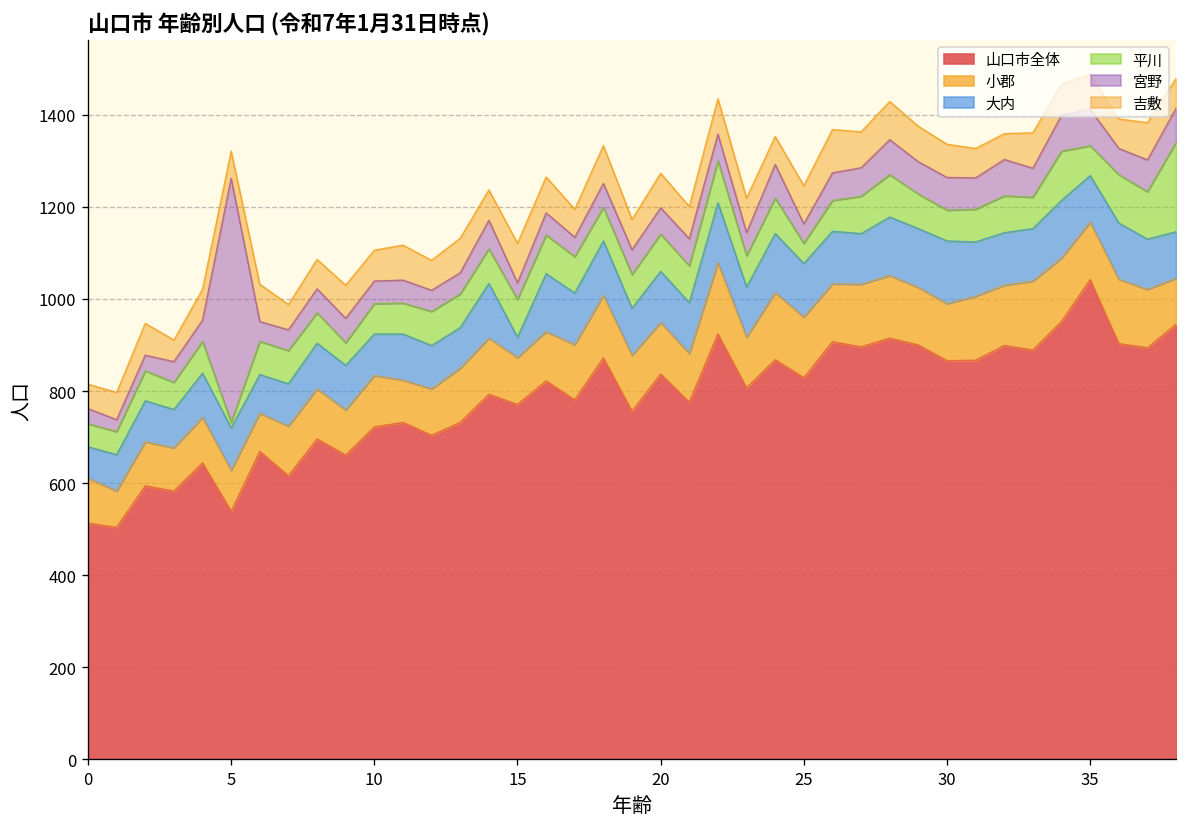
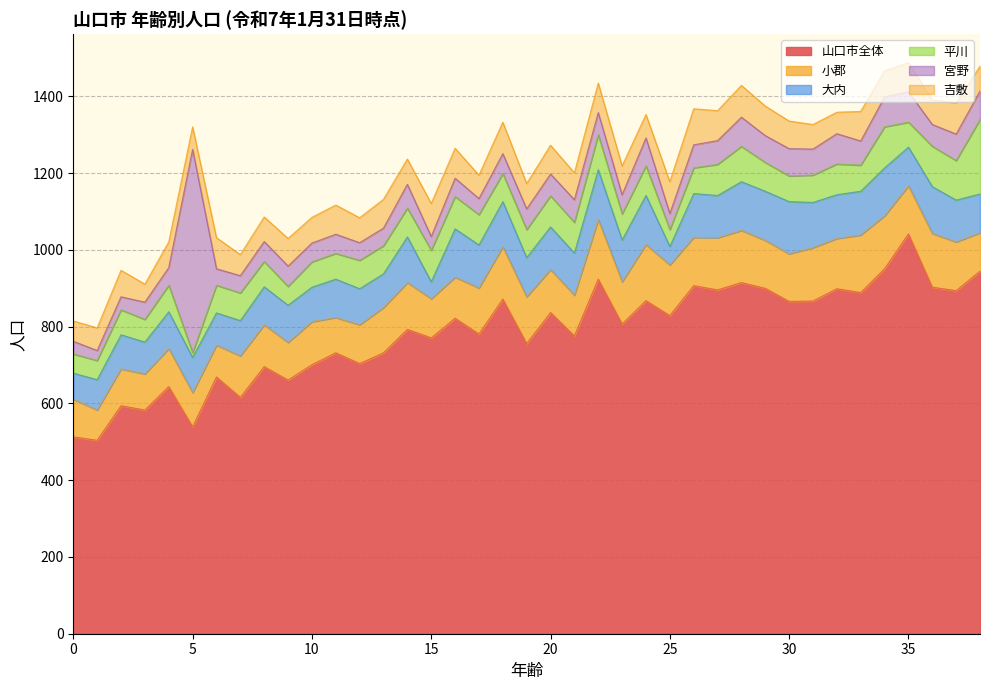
山口市全体, 10: 720 -> 700
大内, 25: 120 -> 50
